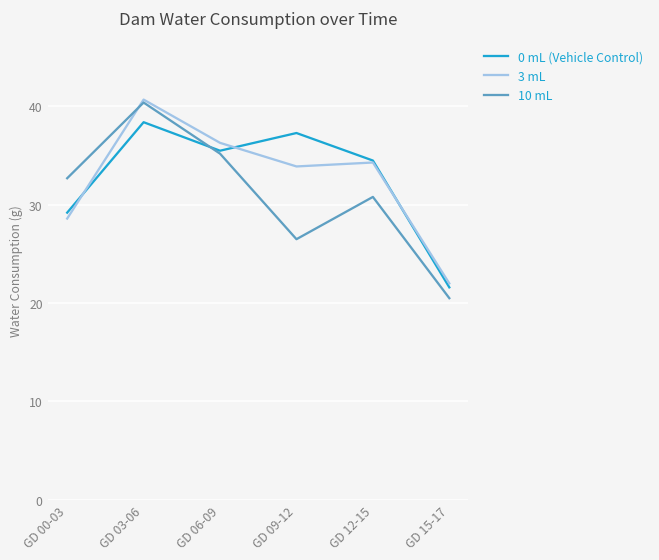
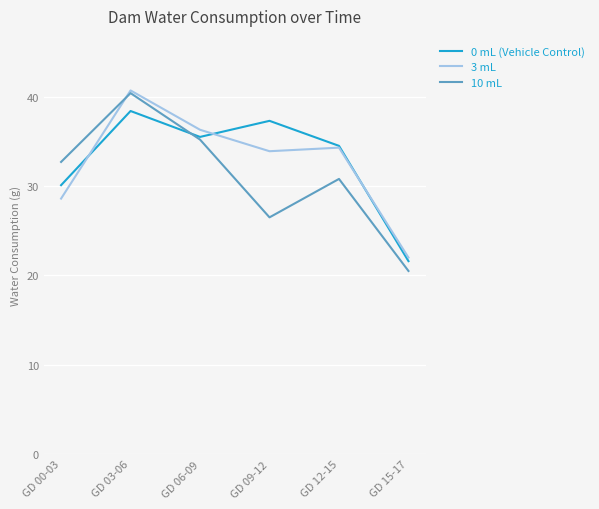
0 mL (Vehicle Control), GD 00-03: 29 -> 30
